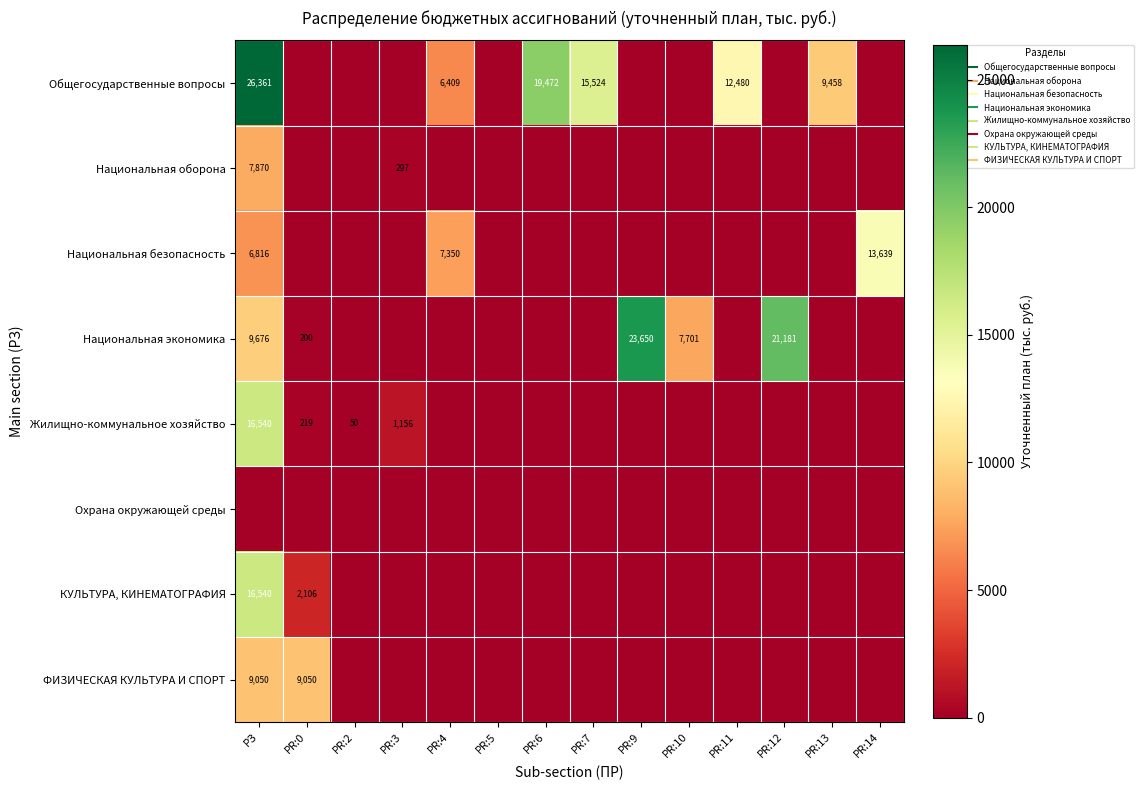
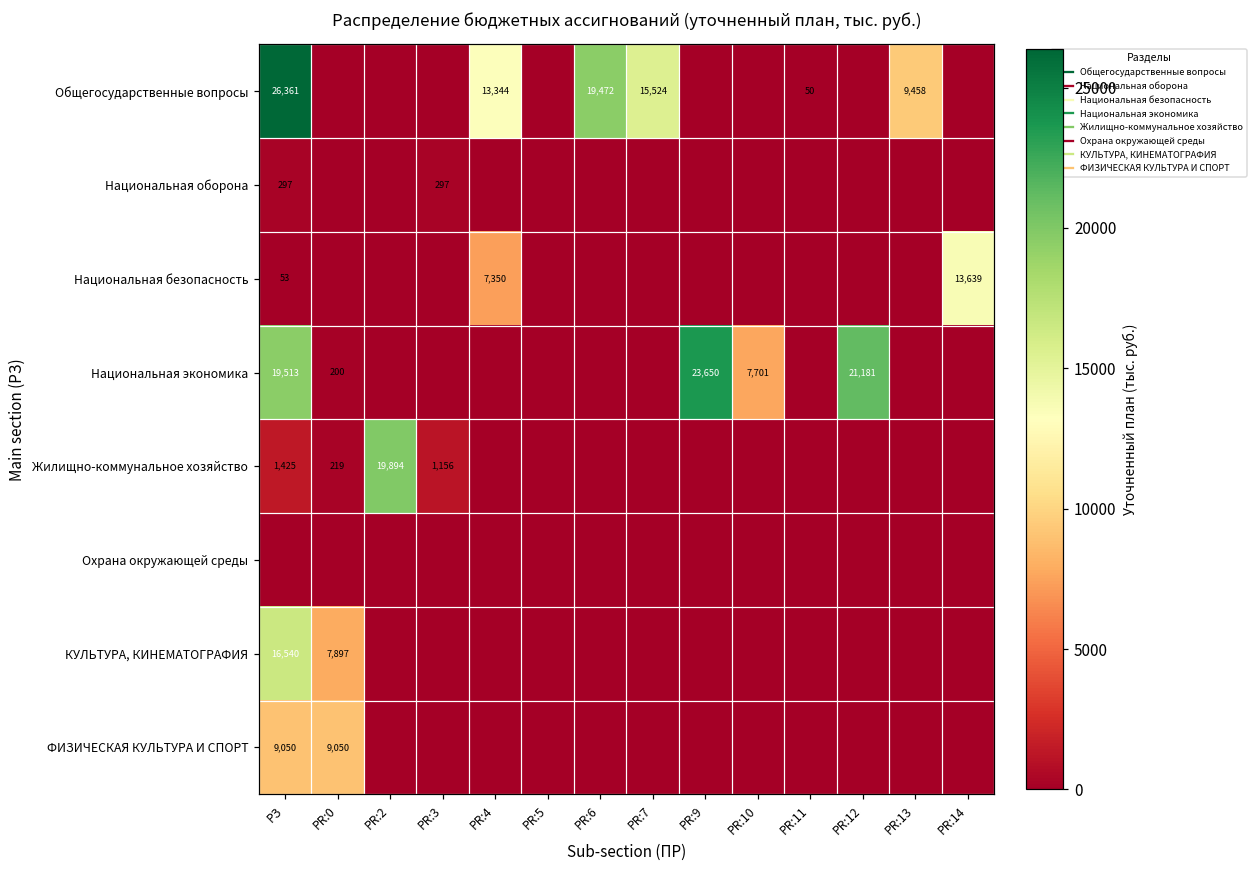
Общегосударственные вопросы, PR:4: 6,409 -> 13,344
Общегосударственные вопросы, PR:11: 12,480 -> 50
Национальная оборона, РЗ: 7,870 -> 297
Национальная безопасность, РЗ: 6,816 -> 53
Национальная экономика, РЗ: 9,676 -> 19,513
Жилищно-коммунальное хозяйство, РЗ: 16,540 -> 1,425
Жилищно-коммунальное хозяйство, PR:2: 50 -> 19,894
КУЛЬТУРА, КИНЕМАТОГРАФИЯ, PR:0: 2,106 -> 7,897
